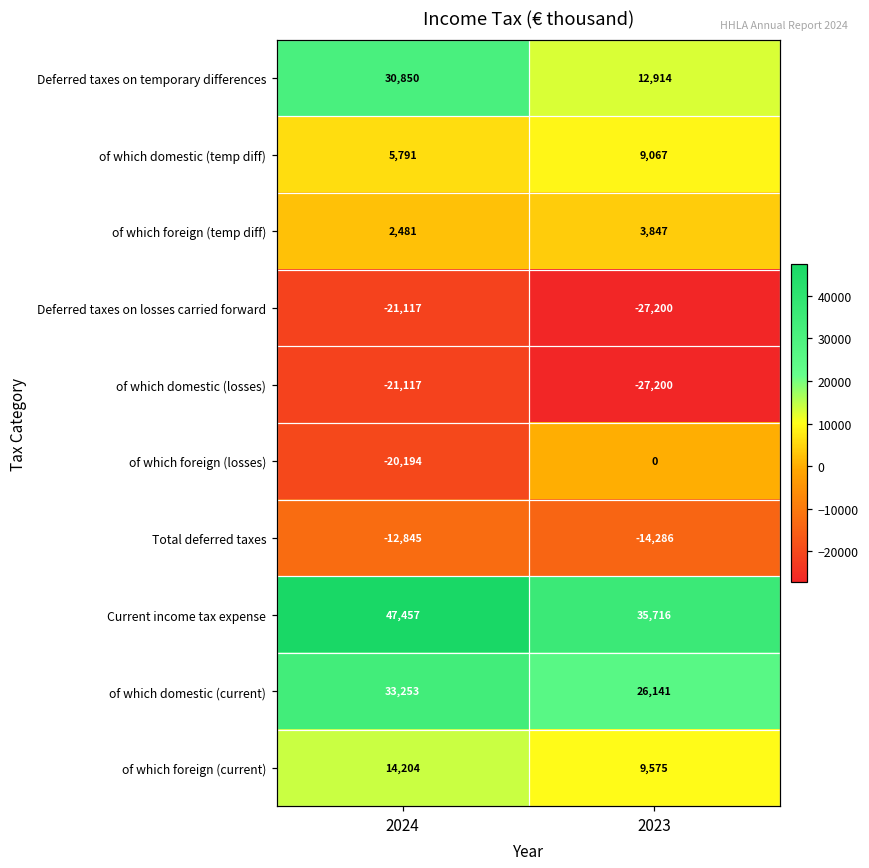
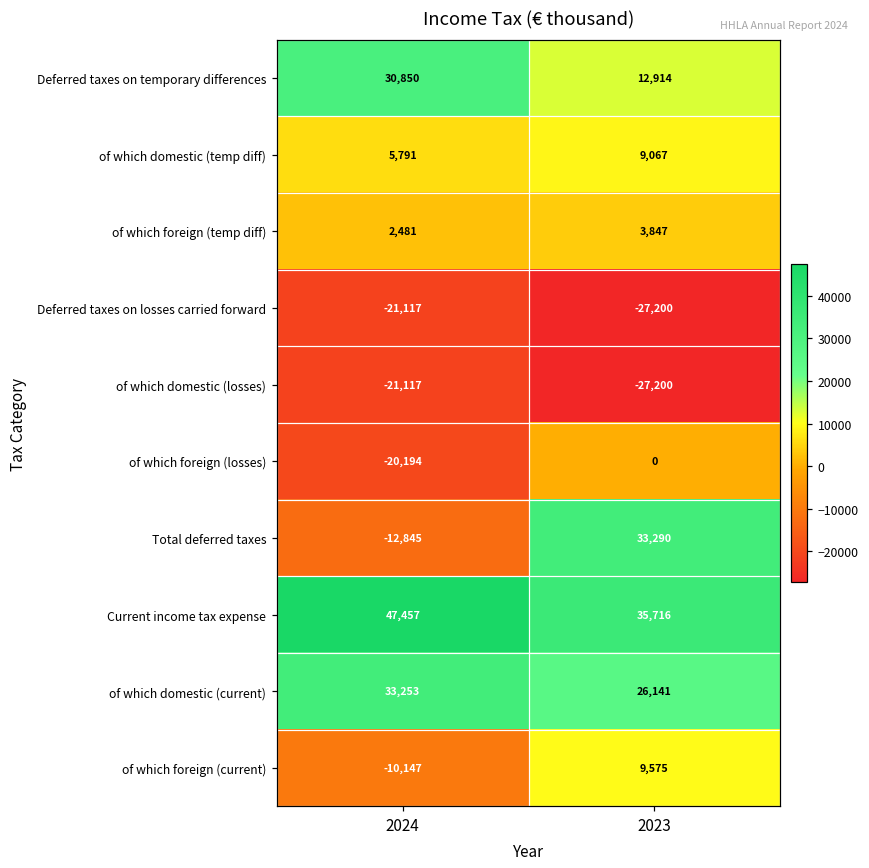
Total deferred taxes, 2023: -14,286 -> 33,290
of which foreign (current), 2024: 14,204 -> -10,147
